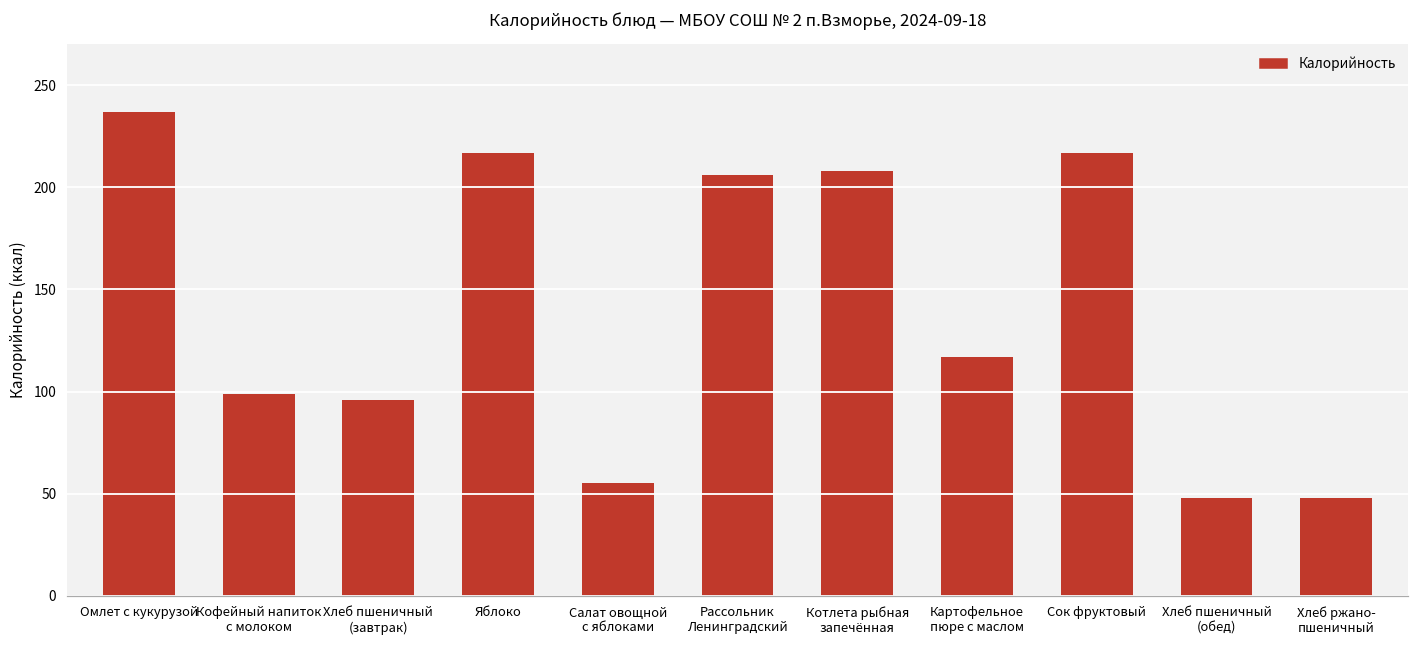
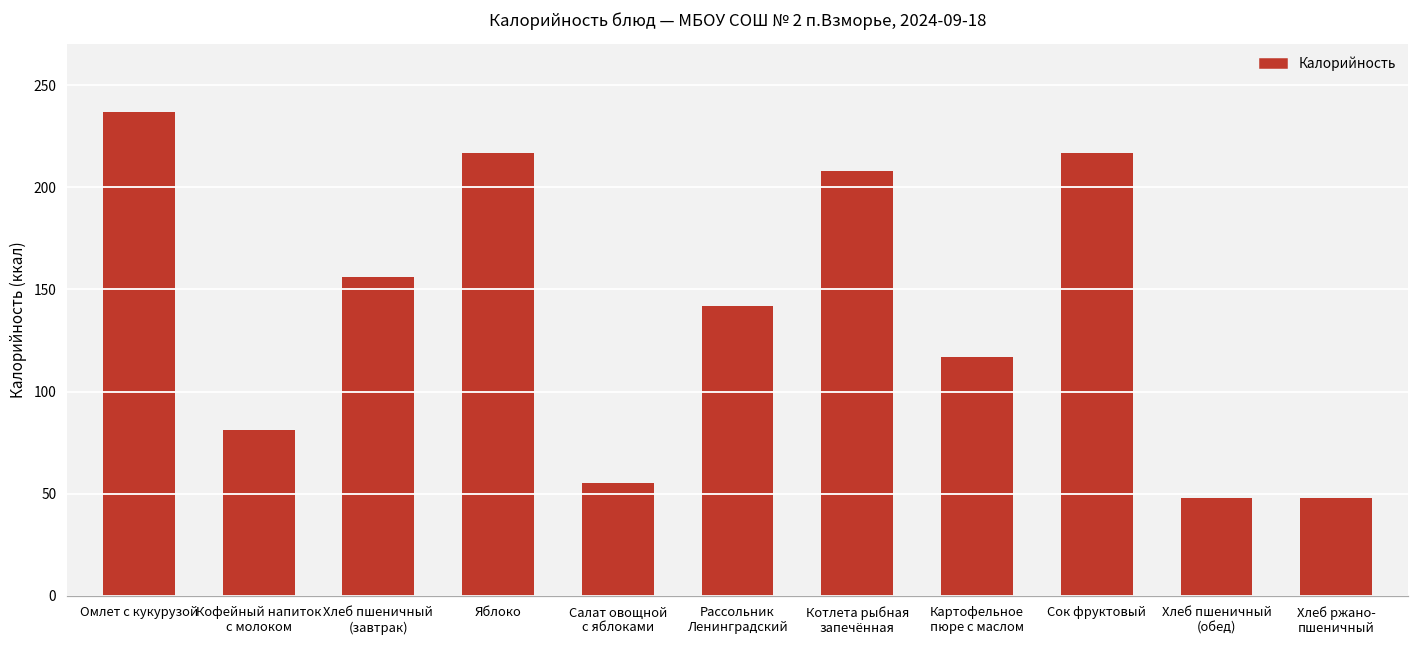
Кофейный напиток с молоком: 99 -> 81
Хлеб пшеничный (завтрак): 96 -> 156
Рассольник Ленинградский: 206 -> 142
